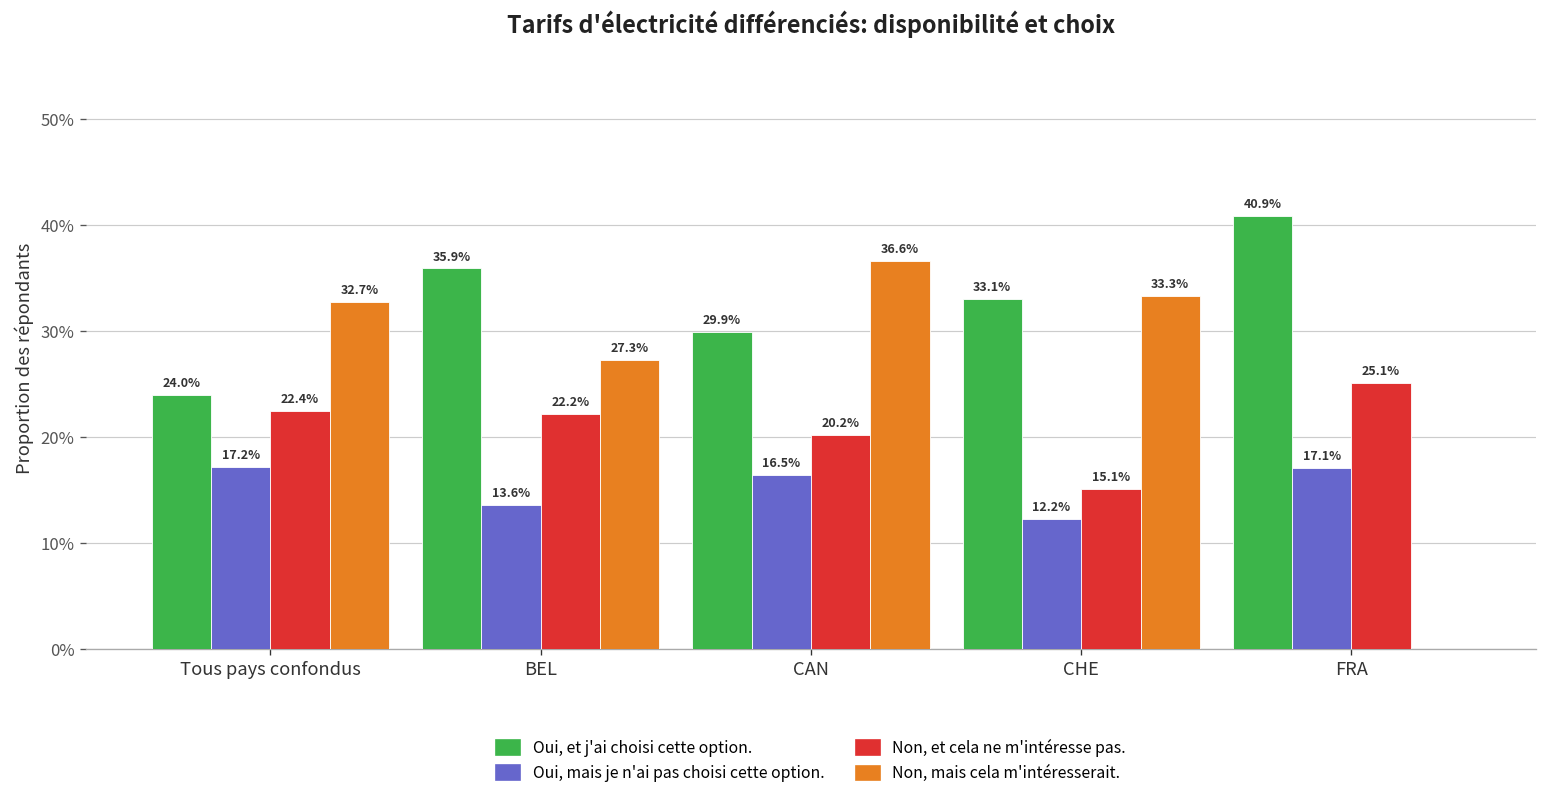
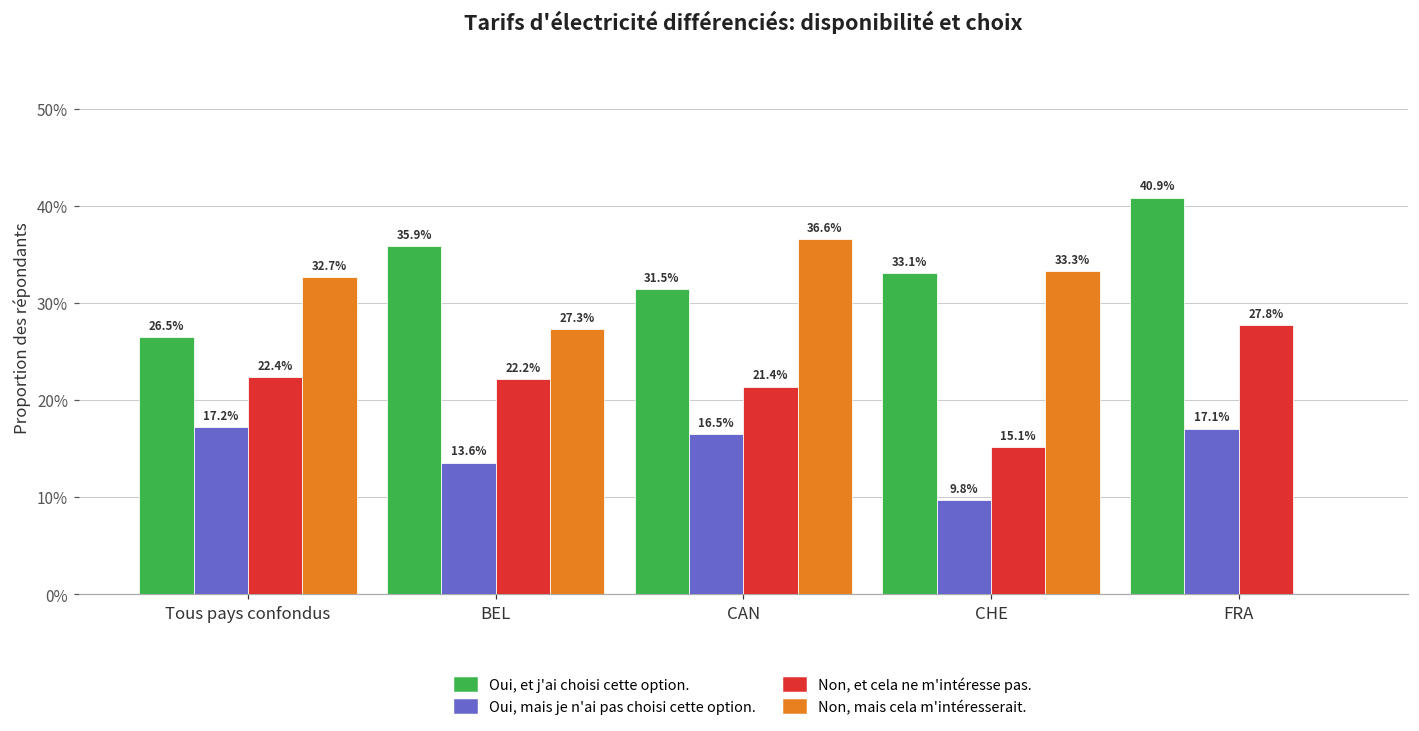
Oui, et j'ai choisi cette option., Tous pays confondus: 24.0% -> 26.5%
Oui, et j'ai choisi cette option., CAN: 29.9% -> 31.5%
Non, et cela ne m'intéresse pas., CAN: 20.2% -> 21.4%
Oui, mais je n'ai pas choisi cette option., CHE: 12.2% -> 9.8%
Non, et cela ne m'intéresse pas., FRA: 25.1% -> 27.8%
